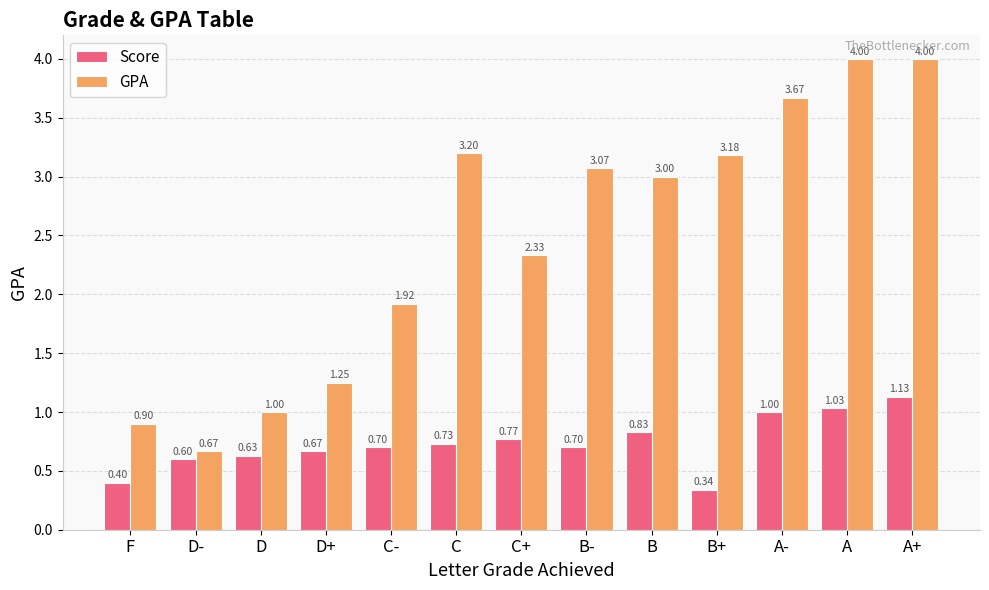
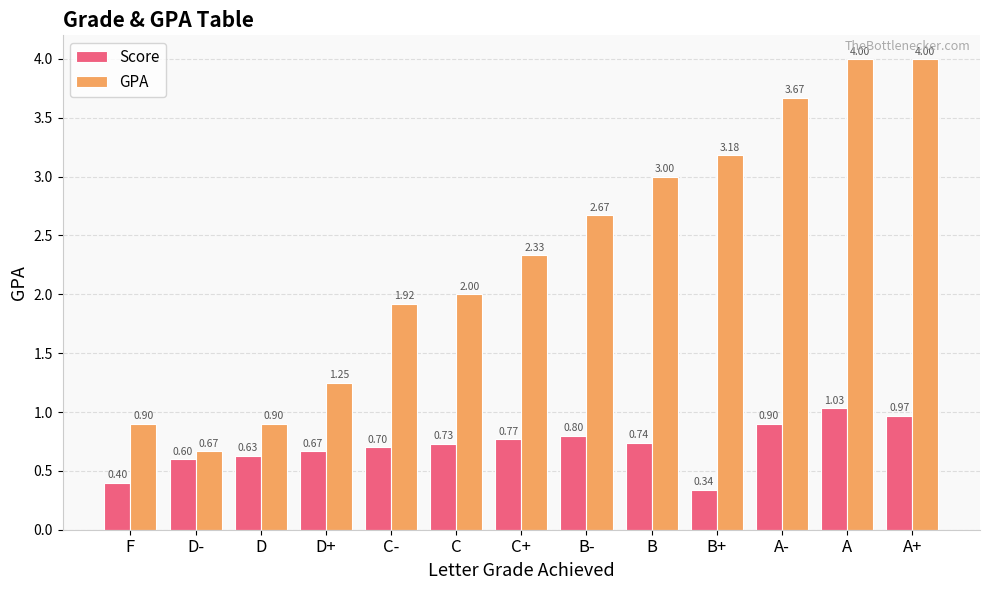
GPA, D: 1.00 -> 0.90
GPA, C: 3.20 -> 2.00
Score, B-: 0.70 -> 0.80
GPA, B-: 3.07 -> 2.67
Score, B: 0.83 -> 0.74
Score, A-: 1.00 -> 0.90
Score, A+: 1.13 -> 0.97
